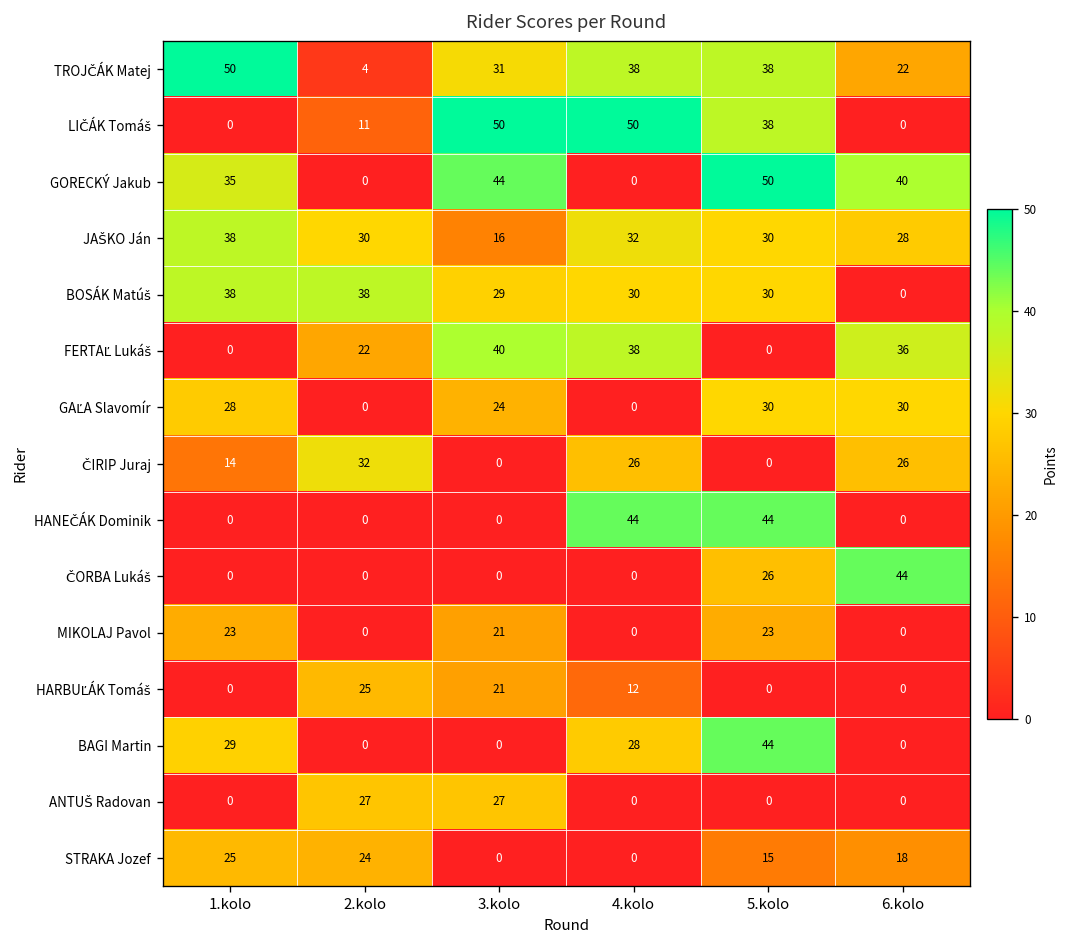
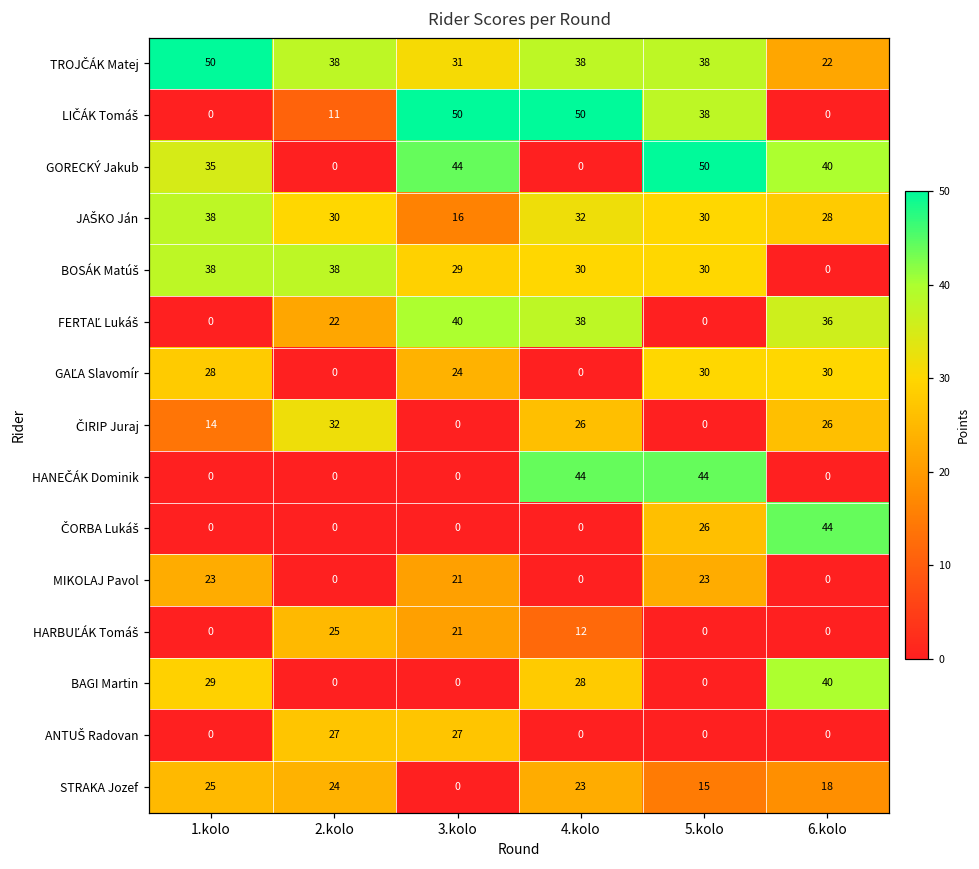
TROJČÁK Matej, 2.kolo: 4 -> 38
BAGI Martin, 5.kolo: 44 -> 0
BAGI Martin, 6.kolo: 0 -> 40
STRAKA Jozef, 4.kolo: 0 -> 23
